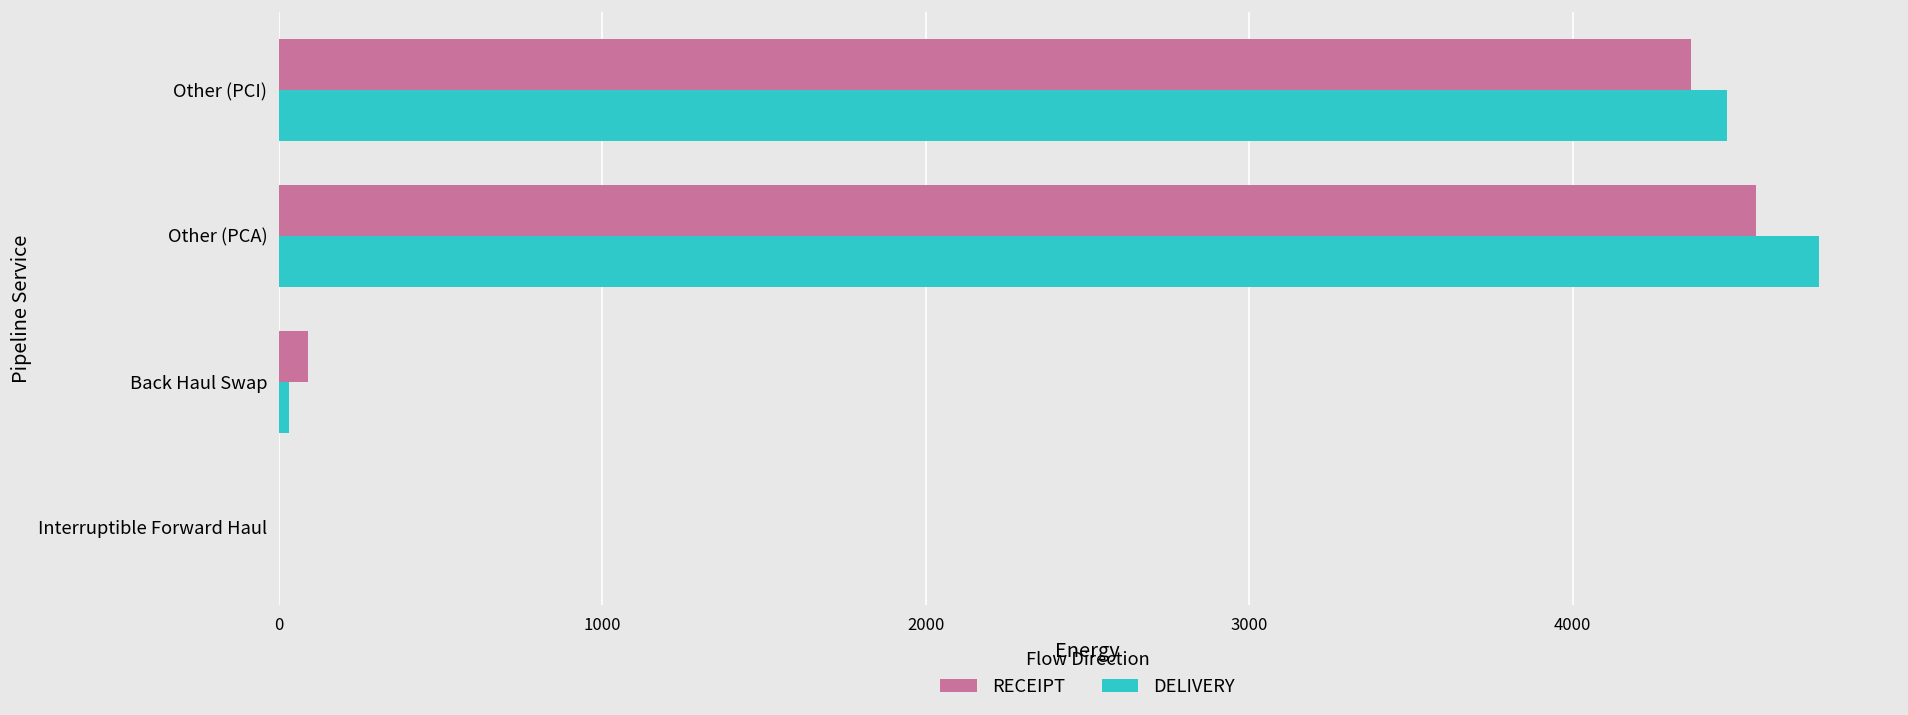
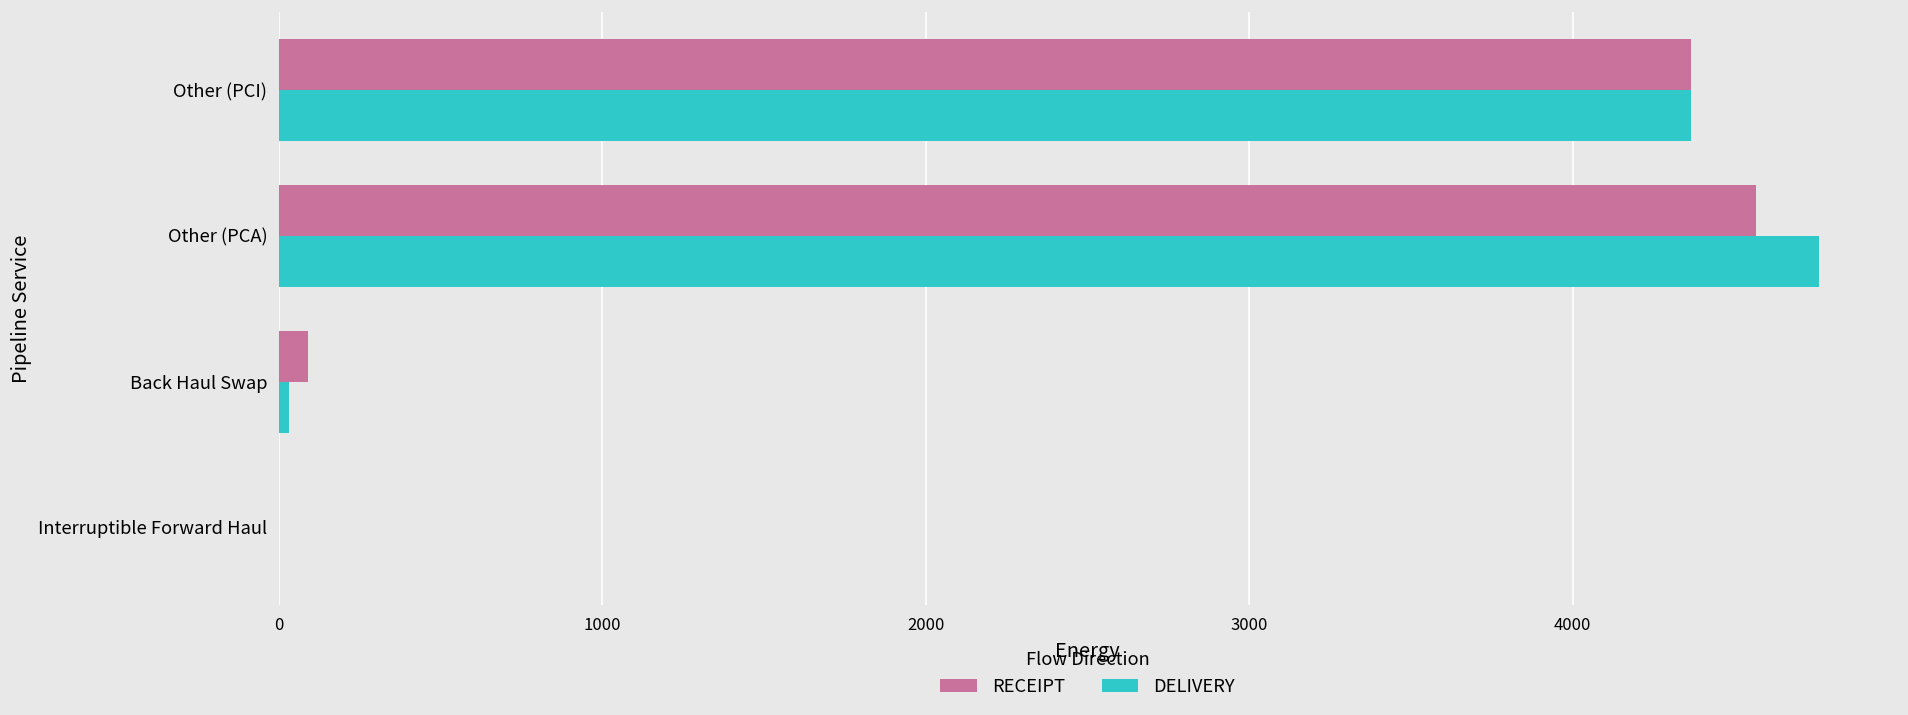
DELIVERY, Other (PCI): 4480 -> 4370
